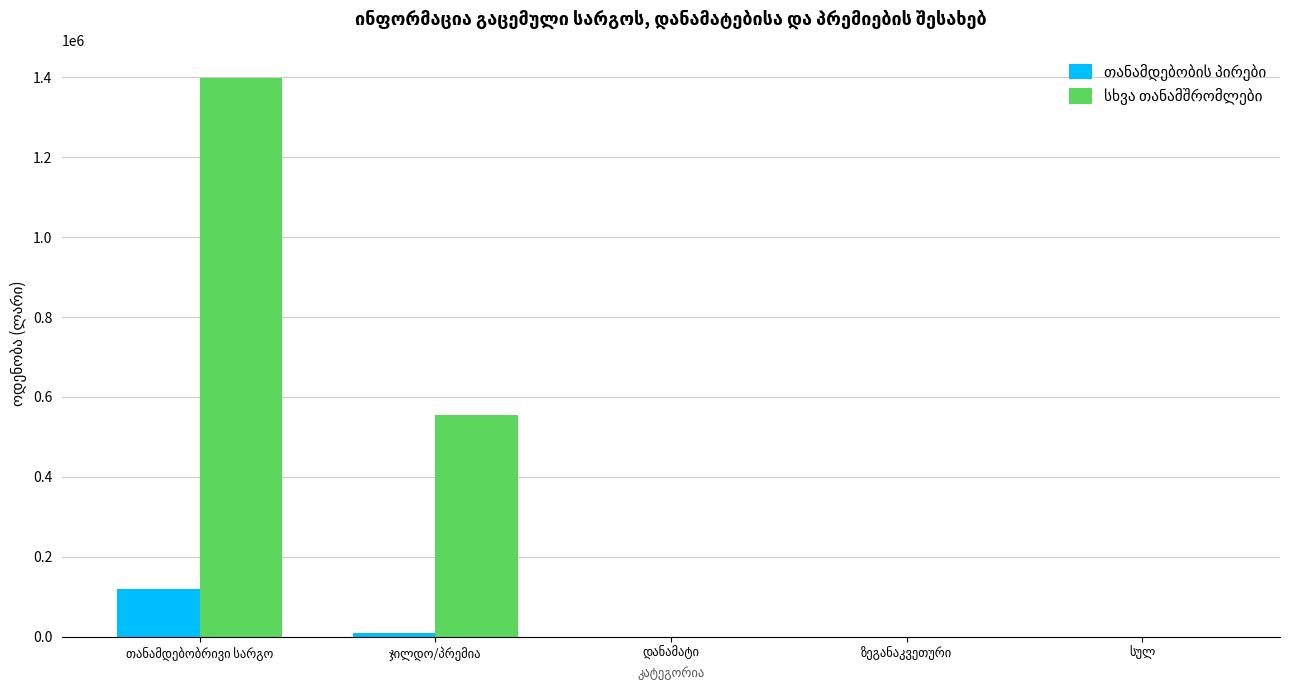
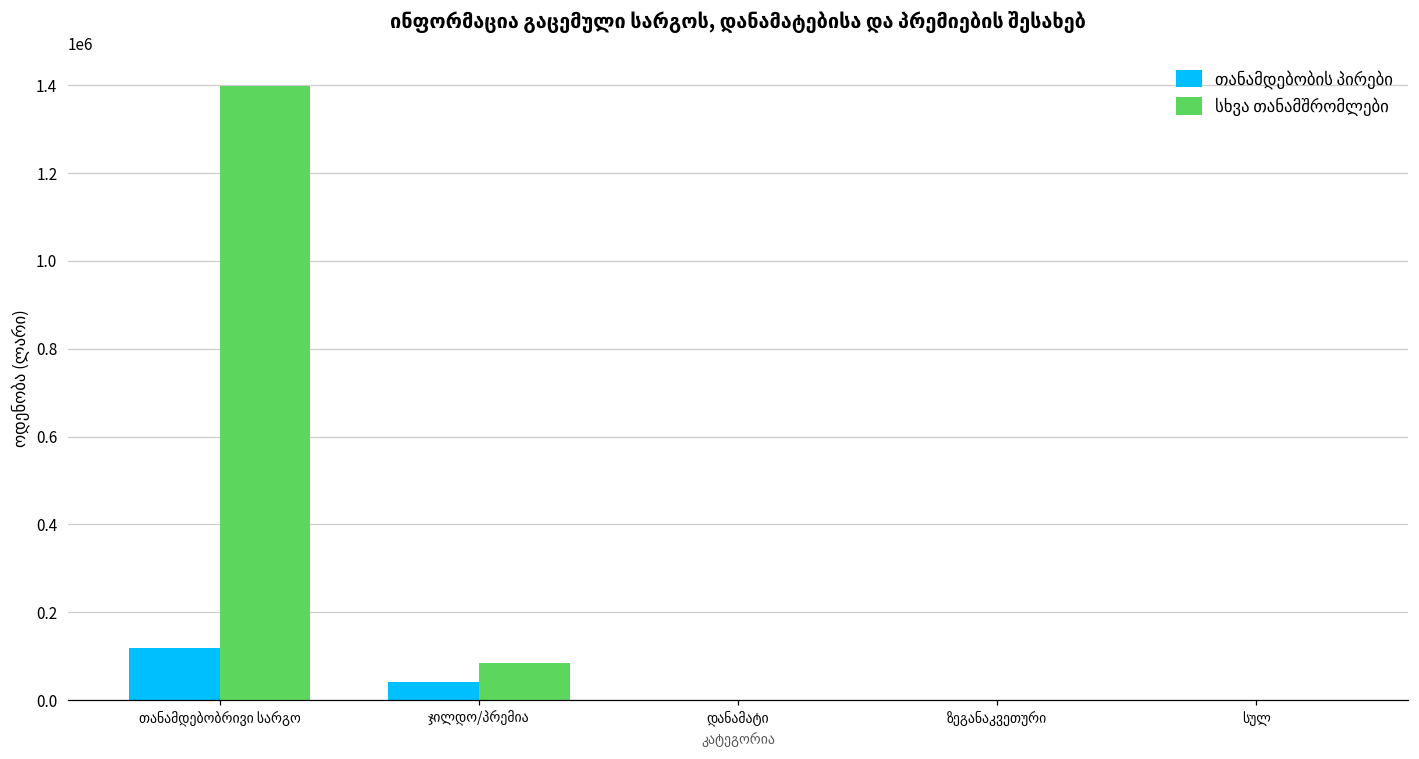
თანამდებობის პირები, ჯილდო/პრემია: 10000 -> 40000
სხვა თანამშრომლები, ჯილდო/პრემია: 560000 -> 90000
